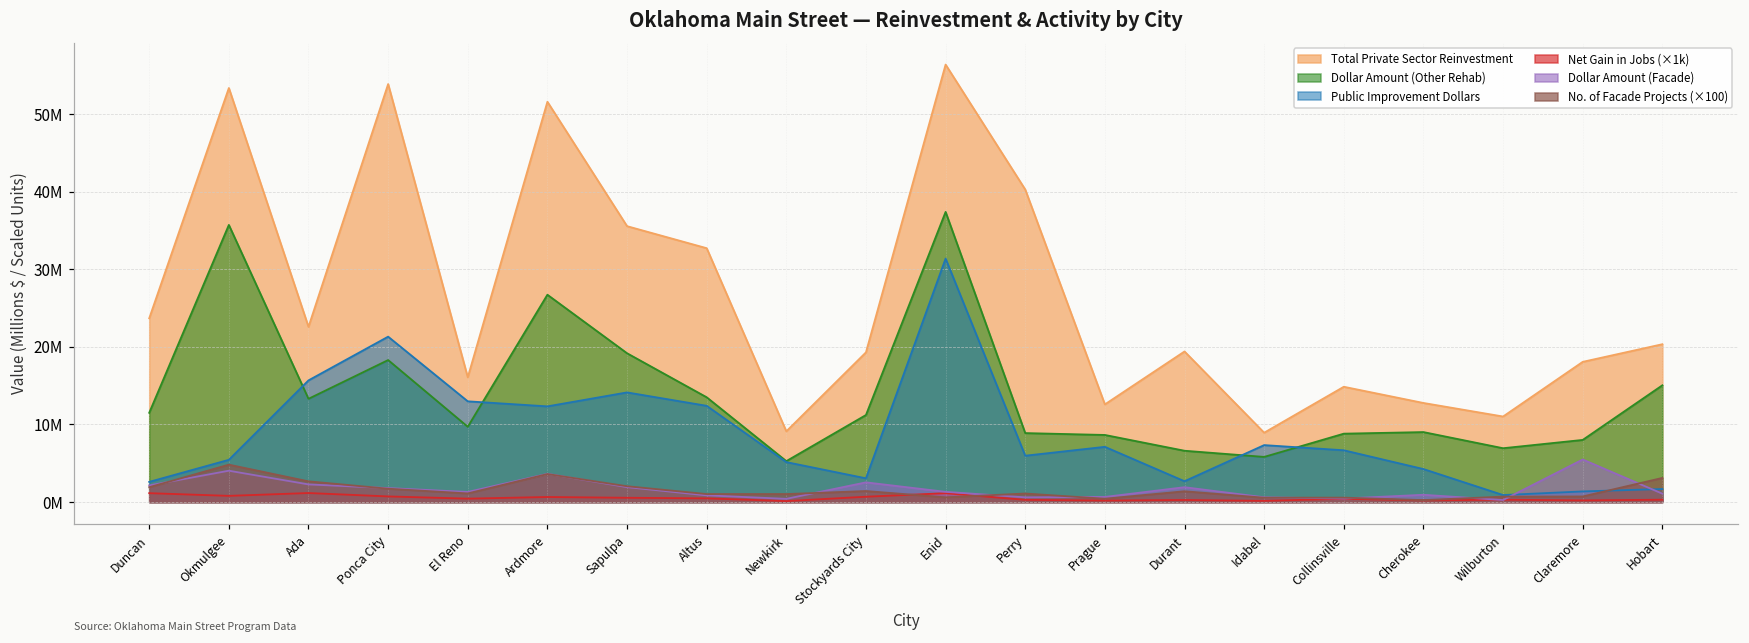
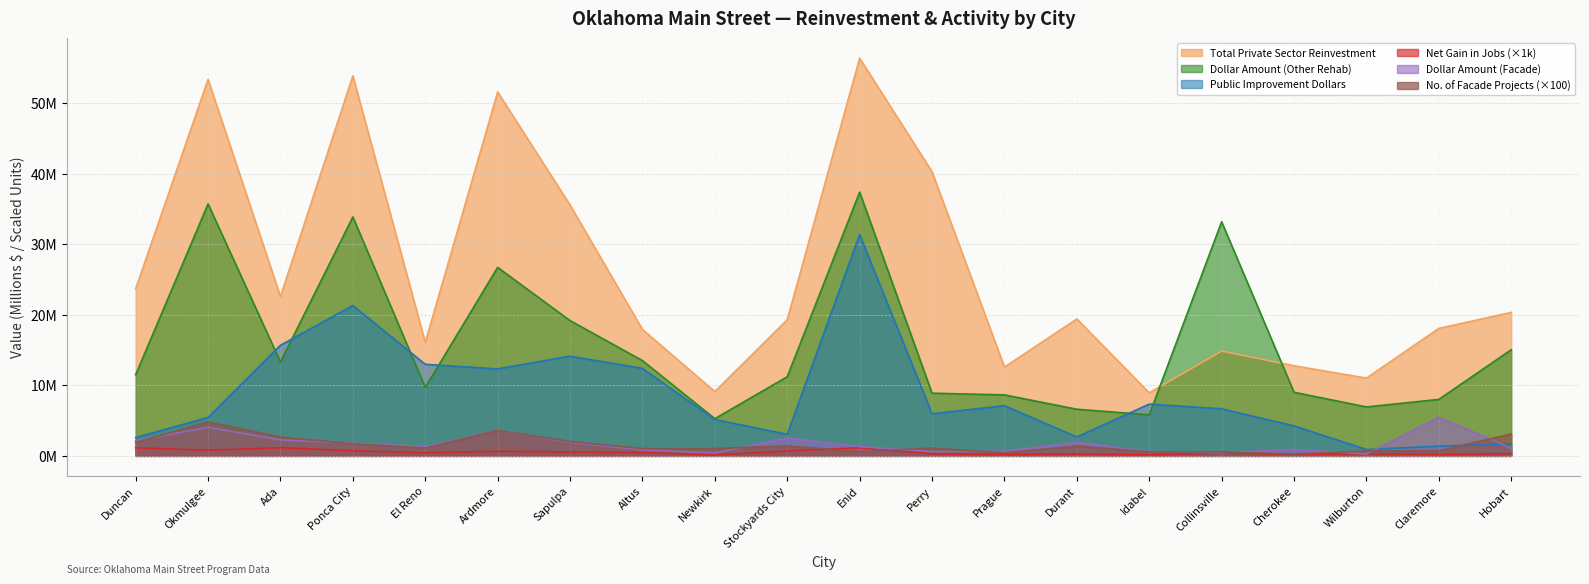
Dollar Amount (Other Rehab), Ponca City: 18000000 -> 34000000
Total Private Sector Reinvestment, Altus: 33000000 -> 18000000
Dollar Amount (Other Rehab), Collinsville: 9000000 -> 33000000
